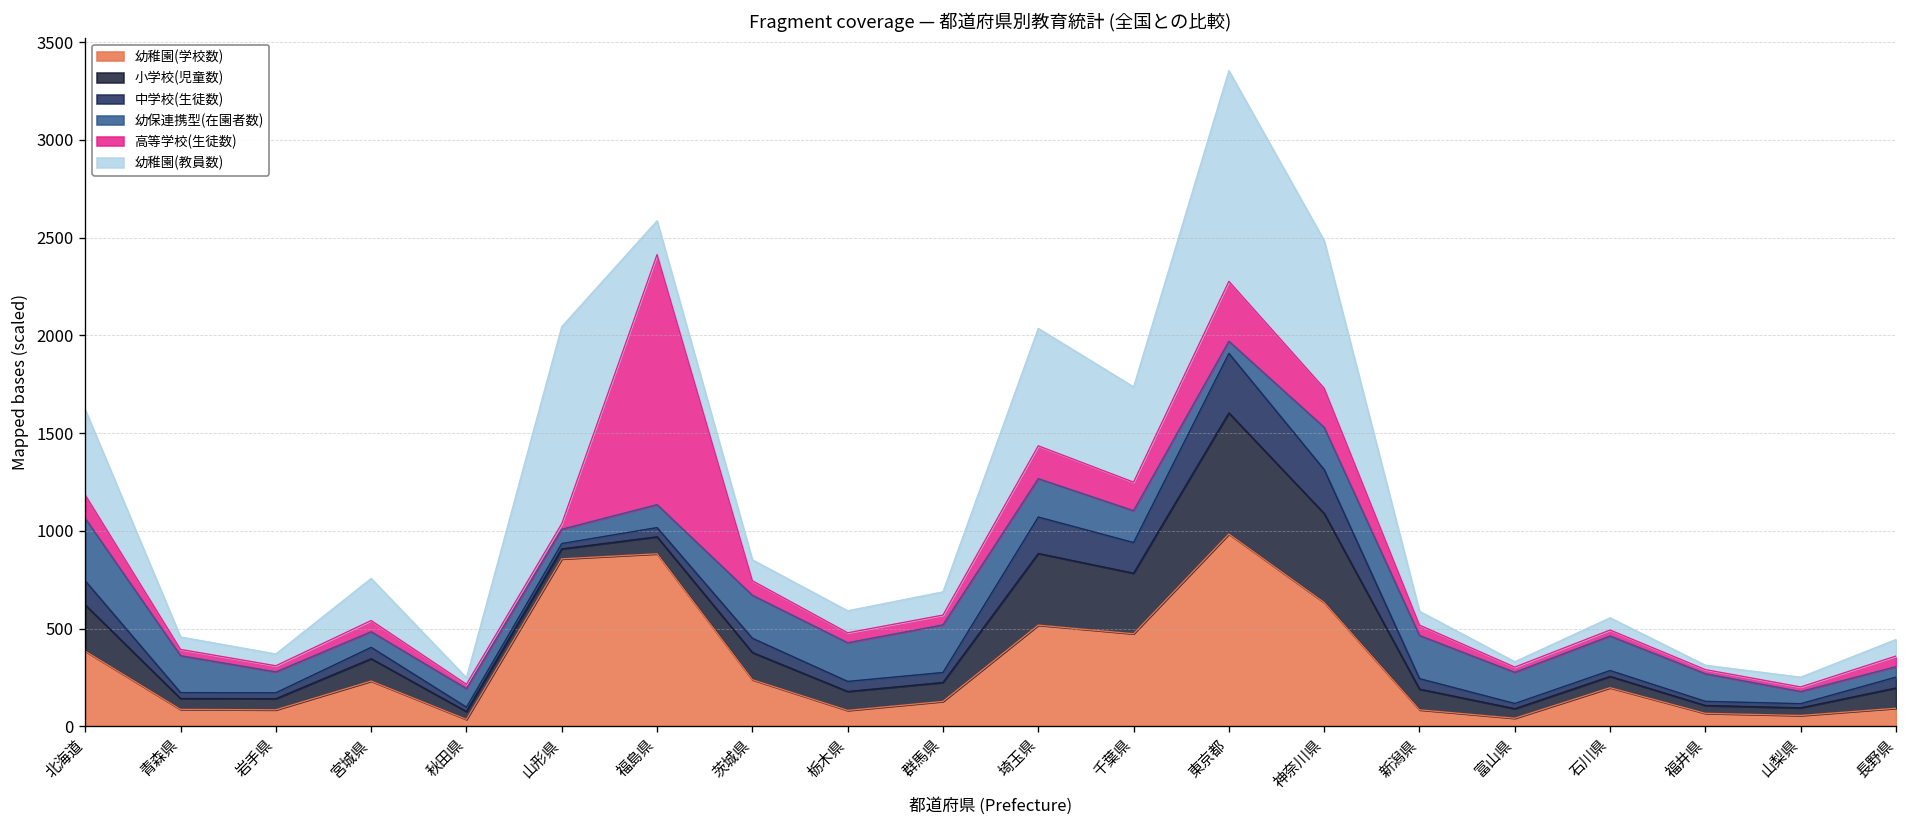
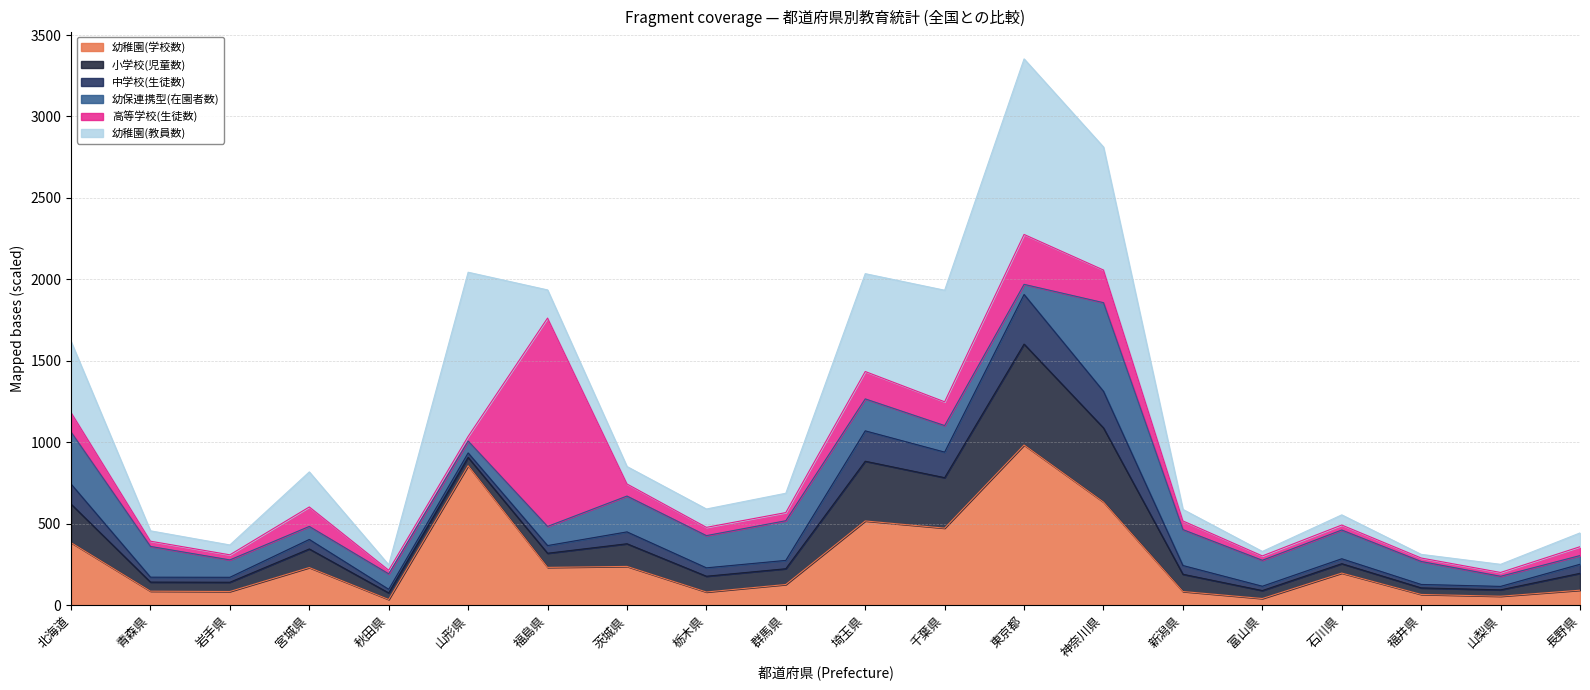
高等学校(生徒数), 宮城県: 60 -> 120
幼稚園(学校数), 福島県: 880 -> 230
幼稚園(教員数), 千葉県: 490 -> 680
幼保連携型(在園者数), 神奈川県: 220 -> 540
